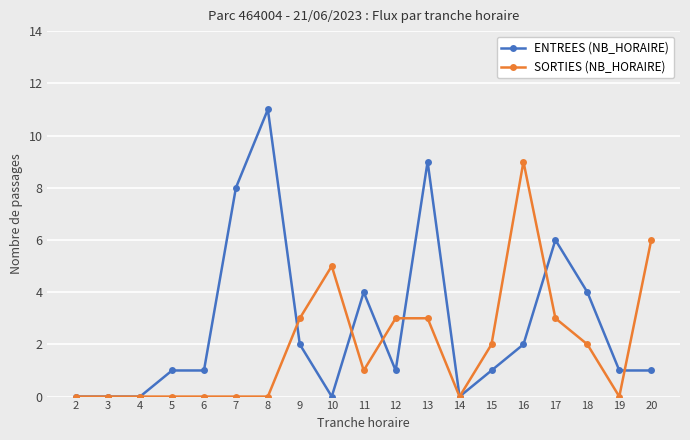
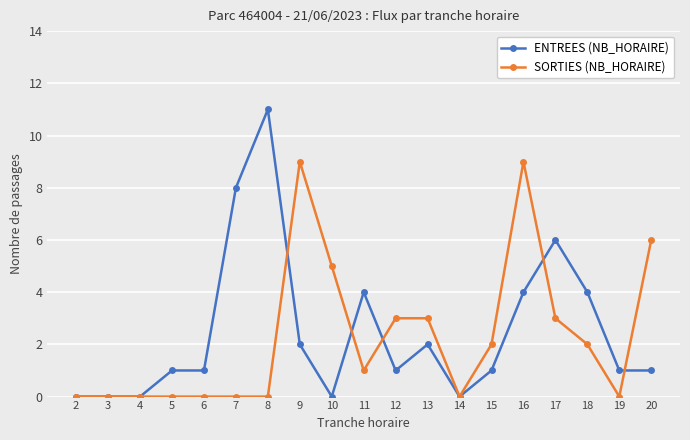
SORTIES (NB_HORAIRE), 9: 3 -> 9
ENTREES (NB_HORAIRE), 13: 9 -> 2
ENTREES (NB_HORAIRE), 16: 2 -> 4
